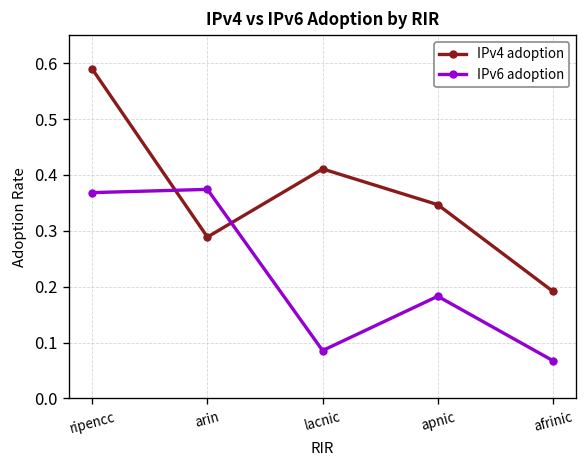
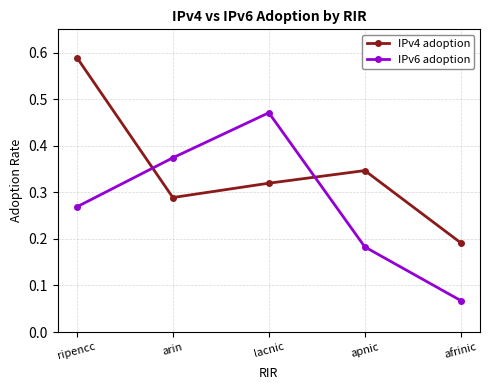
IPv6 adoption, ripencc: 0.37 -> 0.27
IPv4 adoption, lacnic: 0.41 -> 0.32
IPv6 adoption, lacnic: 0.09 -> 0.47
